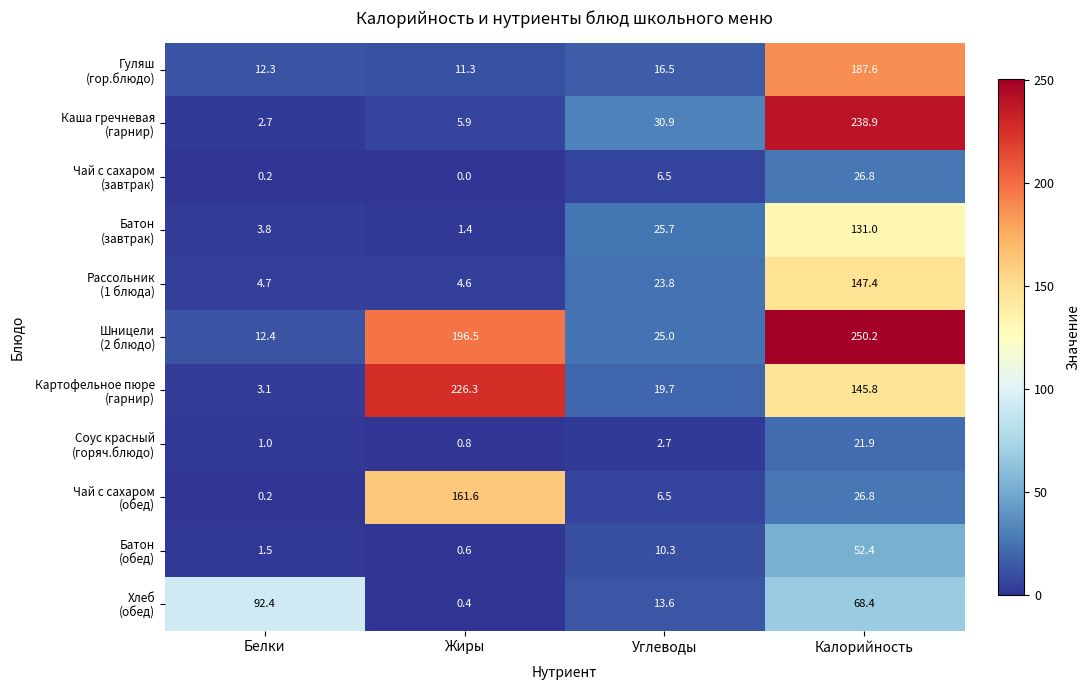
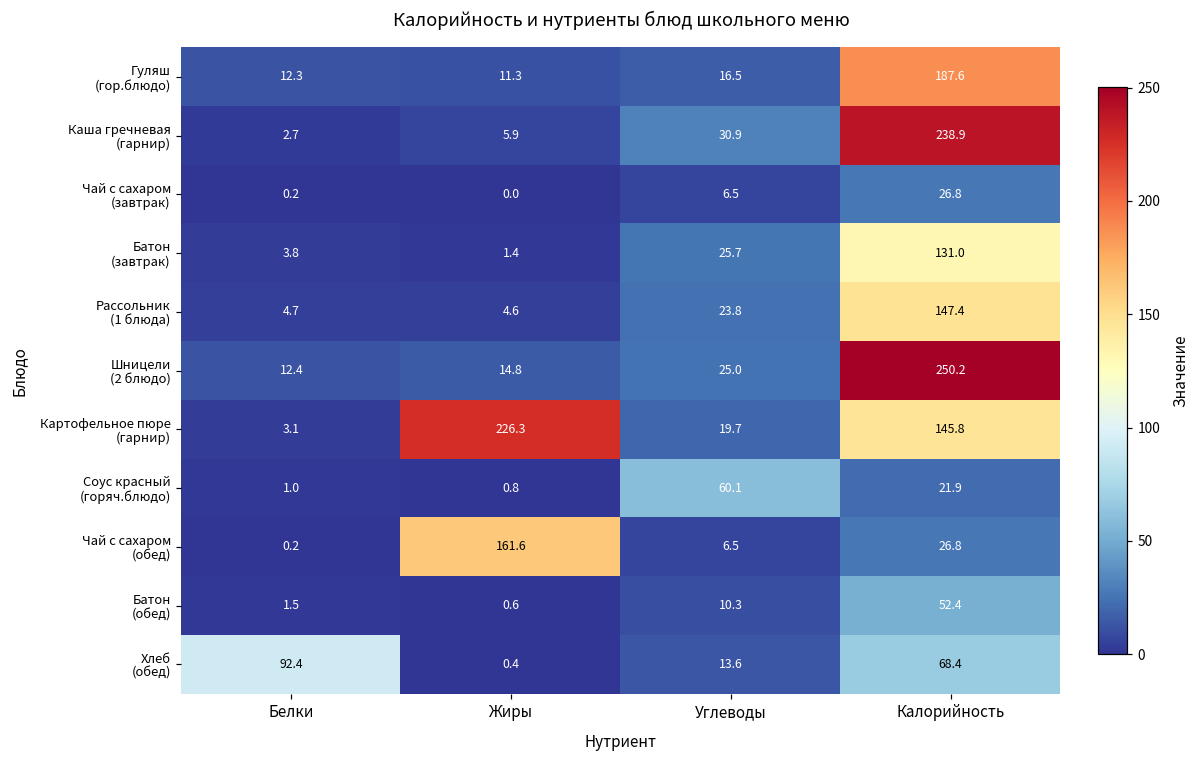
Шницели (2 блюдо), Жиры: 196.5 -> 14.8
Соус красный (горяч.блюдо), Углеводы: 2.7 -> 60.1
